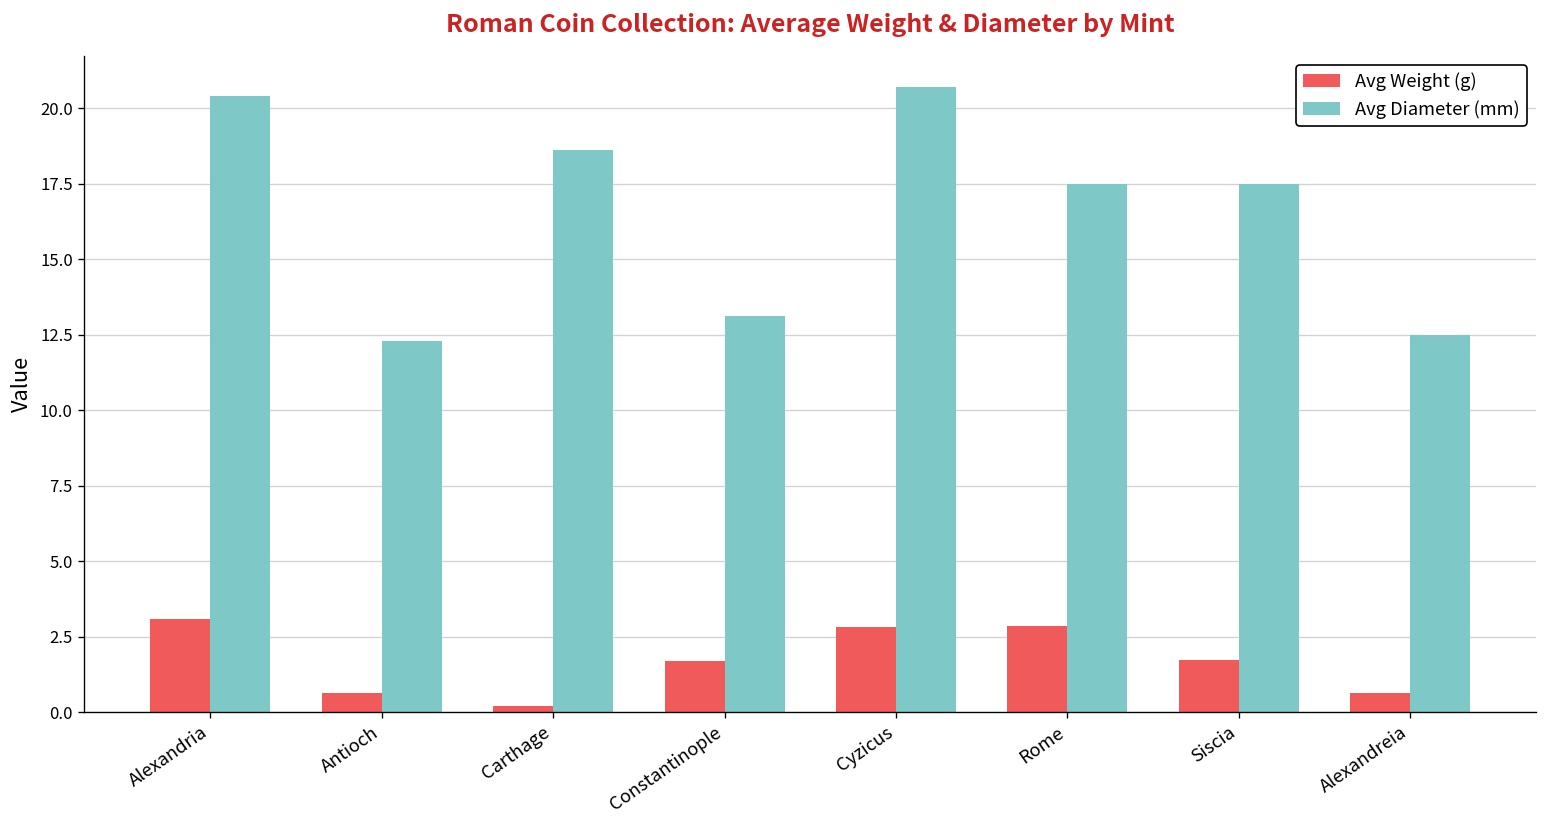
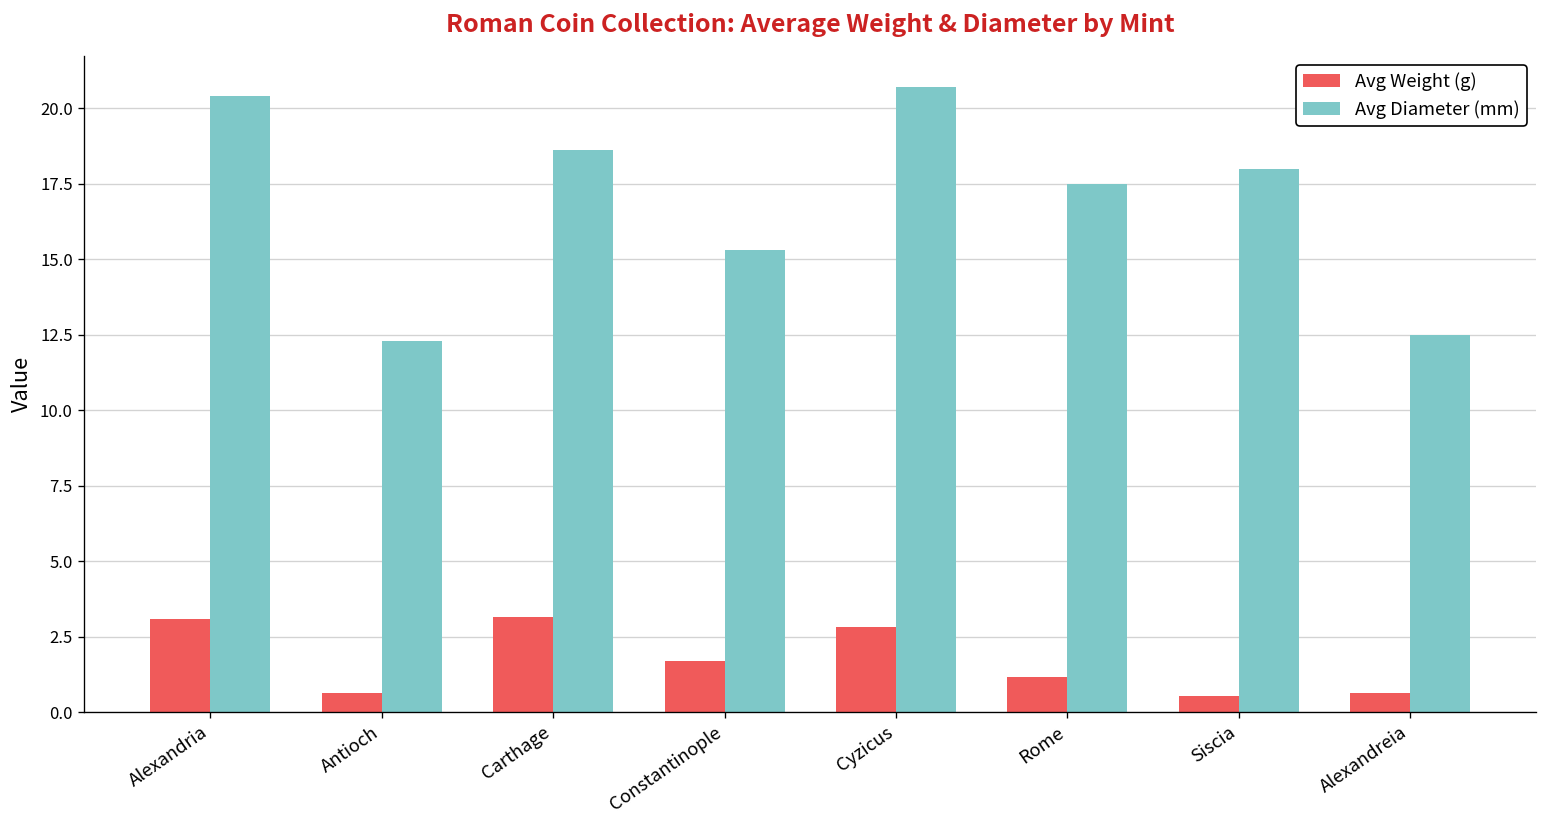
Avg Weight (g), Carthage: 0.2 -> 3.1
Avg Diameter (mm), Constantinople: 13.1 -> 15.3
Avg Weight (g), Rome: 2.9 -> 1.2
Avg Weight (g), Siscia: 1.7 -> 0.5
Avg Diameter (mm), Siscia: 17.5 -> 18.0
